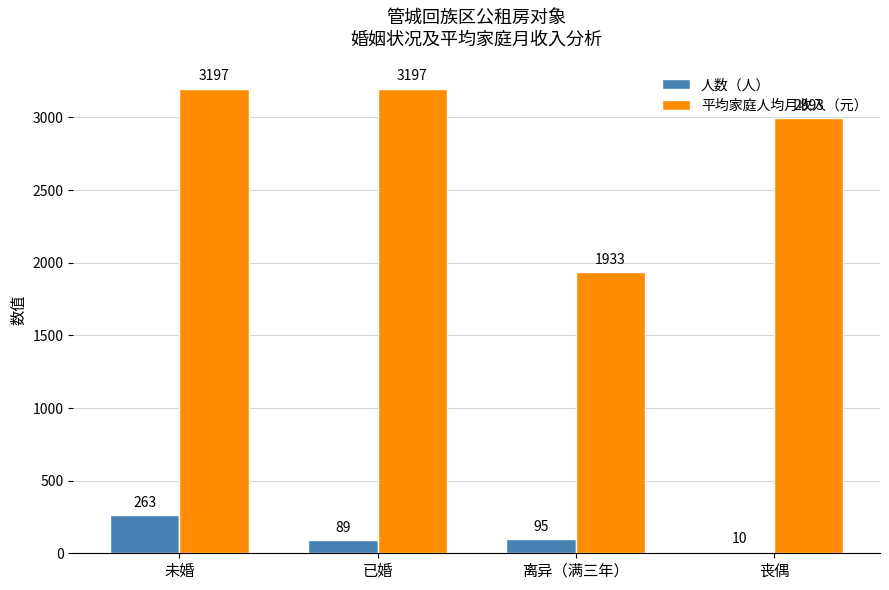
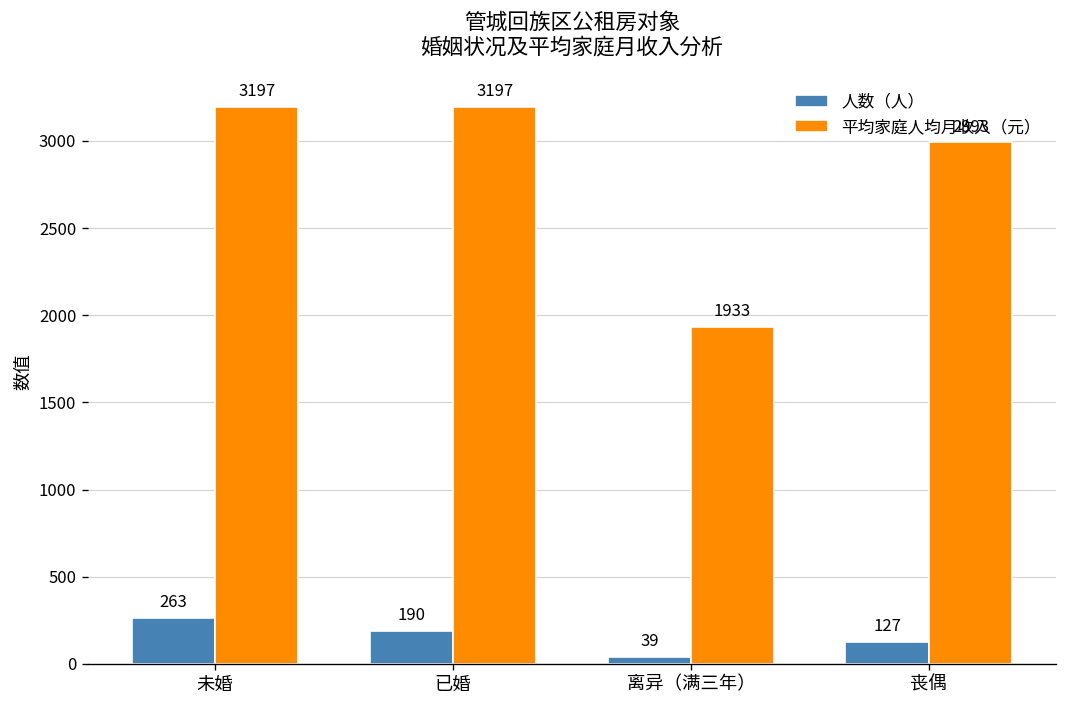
人数（人）, 已婚: 89 -> 190
人数（人）, 离异（满三年）: 95 -> 39
人数（人）, 丧偶: 10 -> 127
